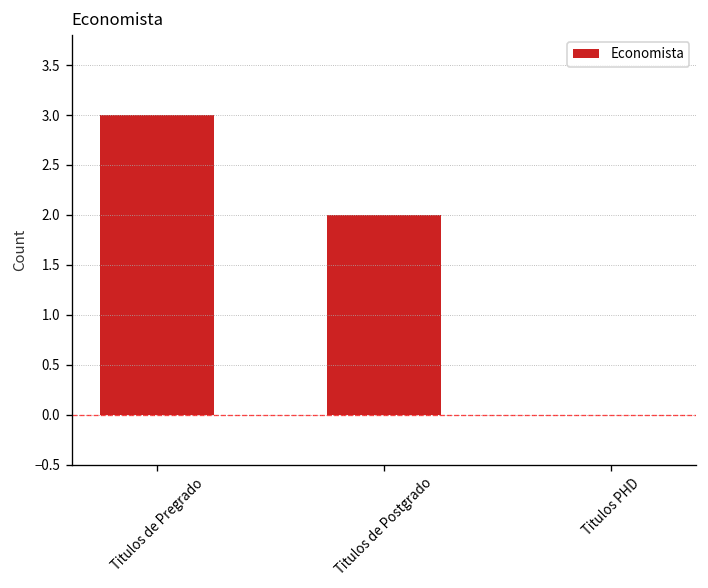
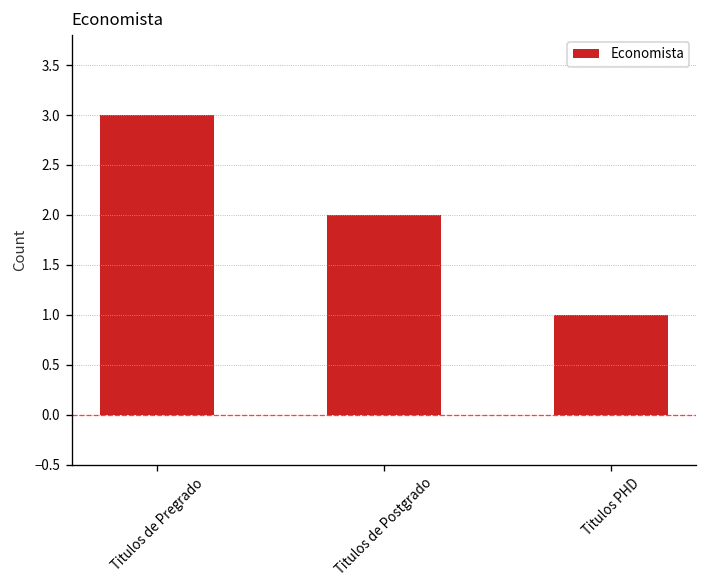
Titulos PHD: 0 -> 1
